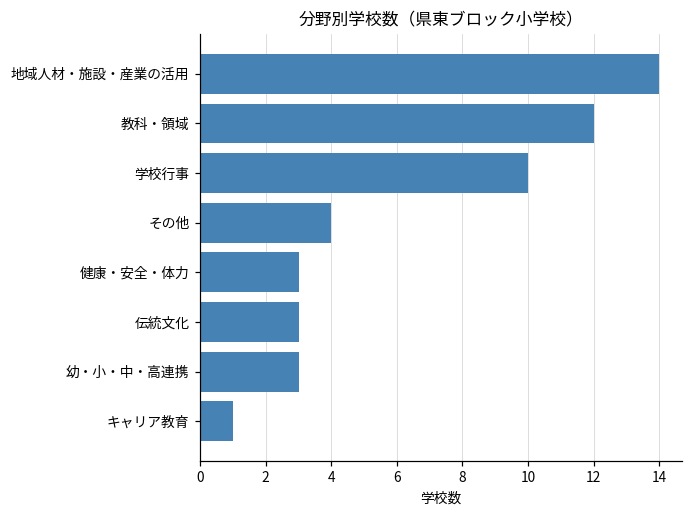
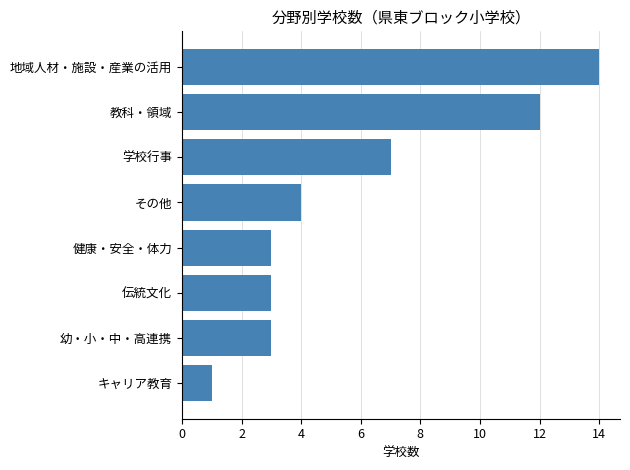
学校行事: 10 -> 7
